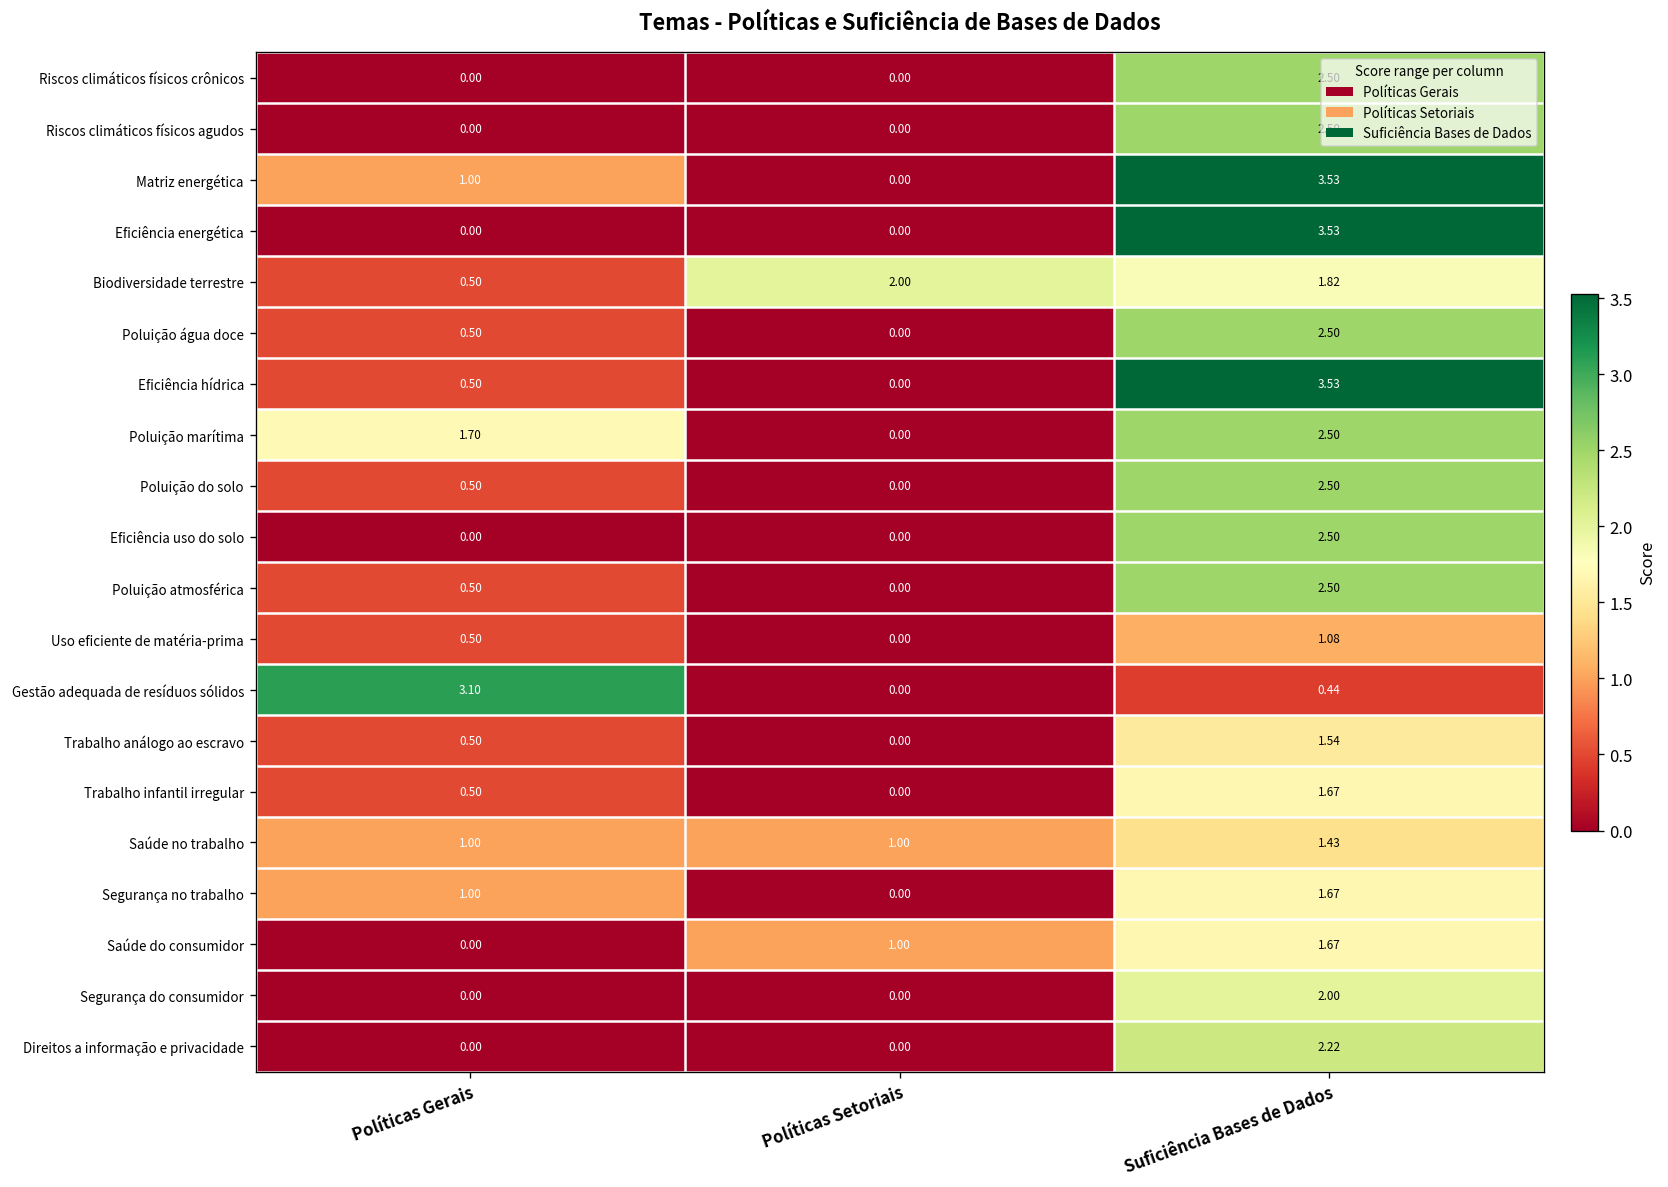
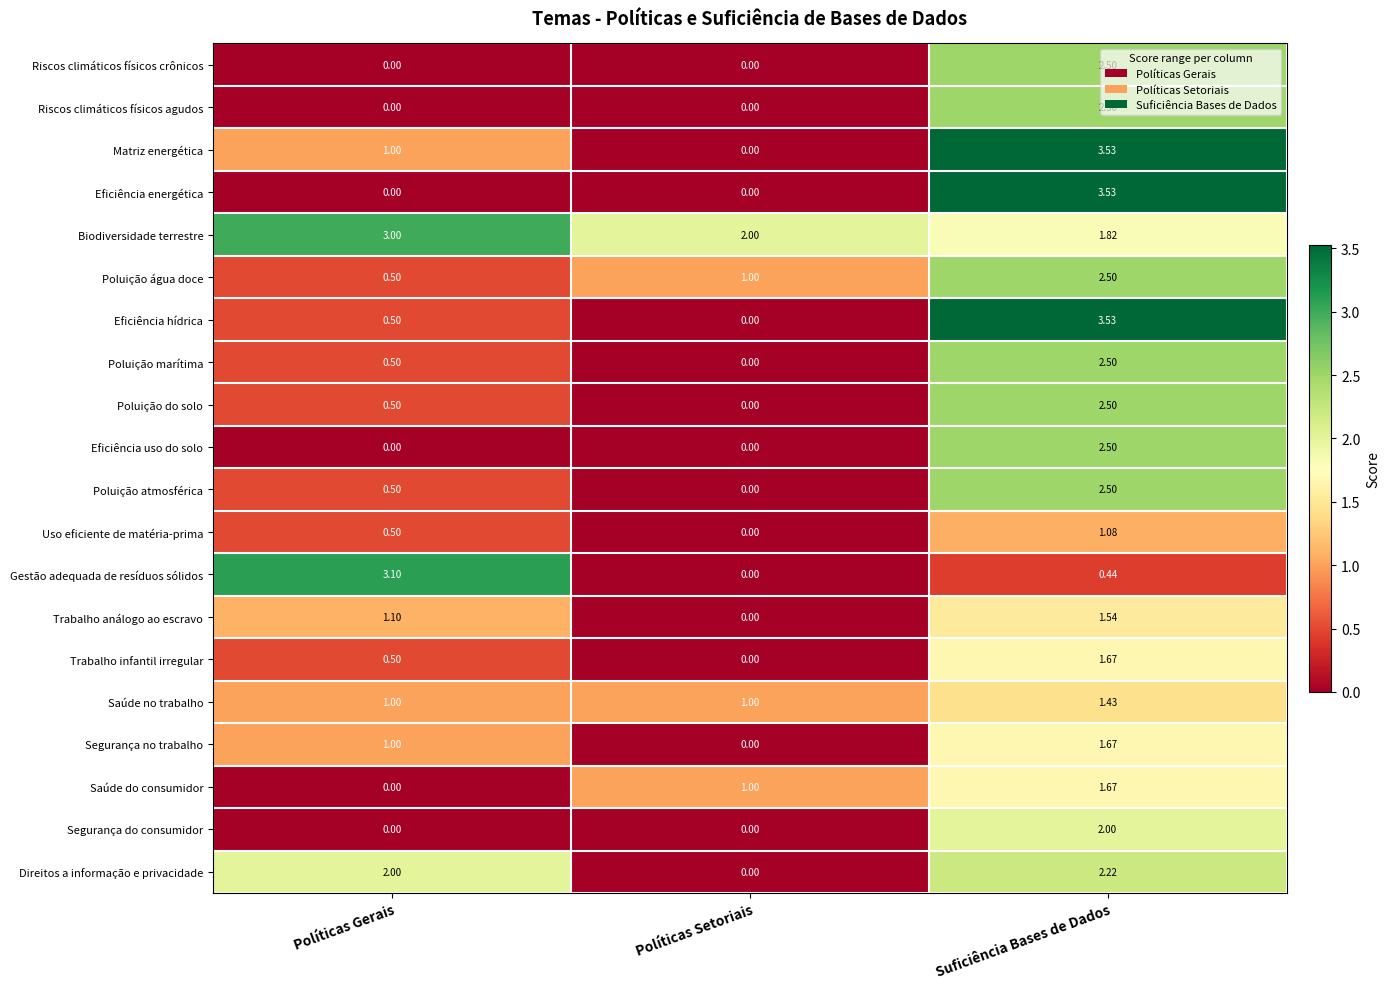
Biodiversidade terrestre, Políticas Gerais: 0.50 -> 3.00
Poluição água doce, Políticas Setoriais: 0.00 -> 1.00
Poluição marítima, Políticas Gerais: 1.70 -> 0.50
Trabalho análogo ao escravo, Políticas Gerais: 0.50 -> 1.10
Direitos a informação e privacidade, Políticas Gerais: 0.00 -> 2.00
